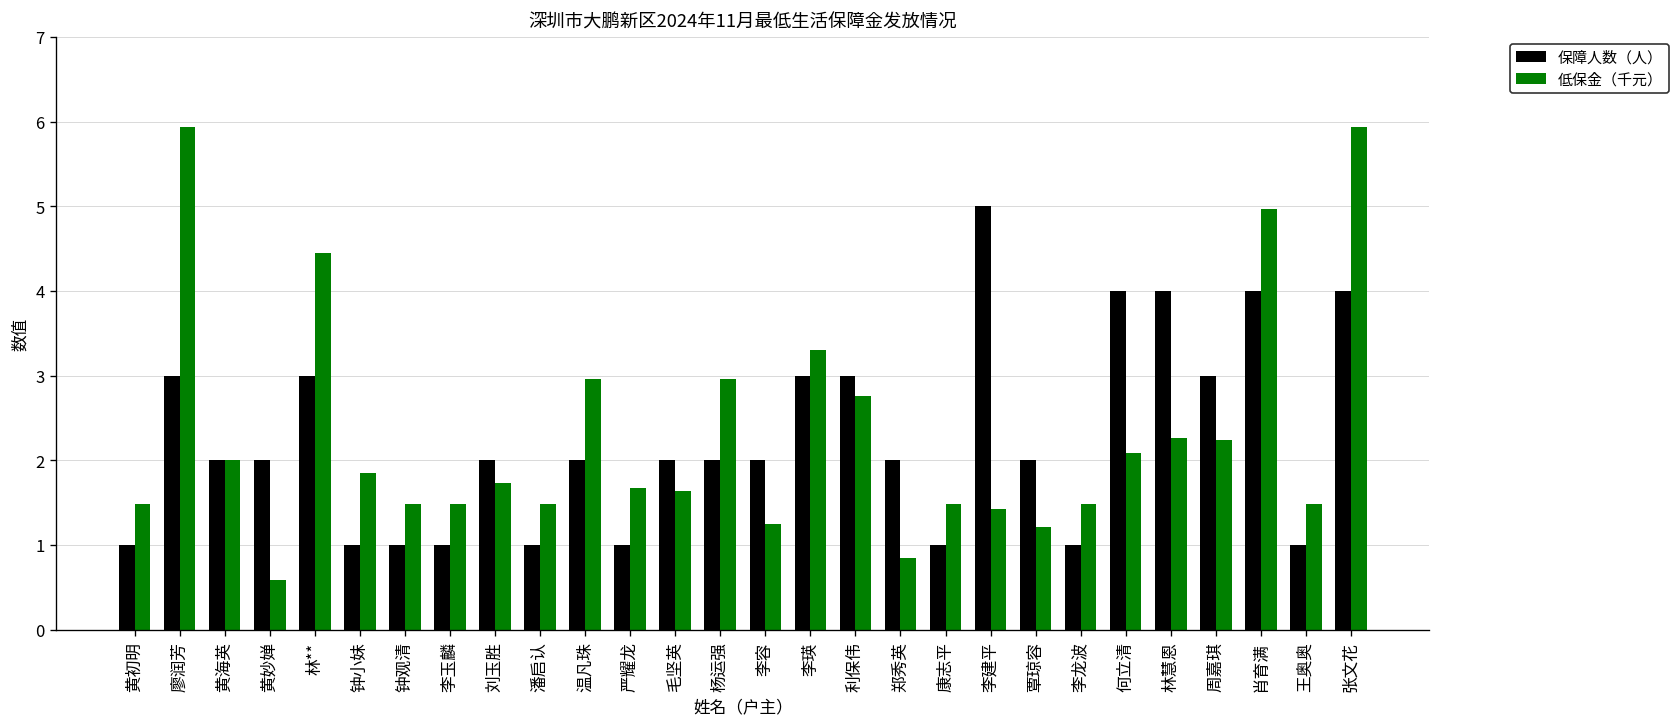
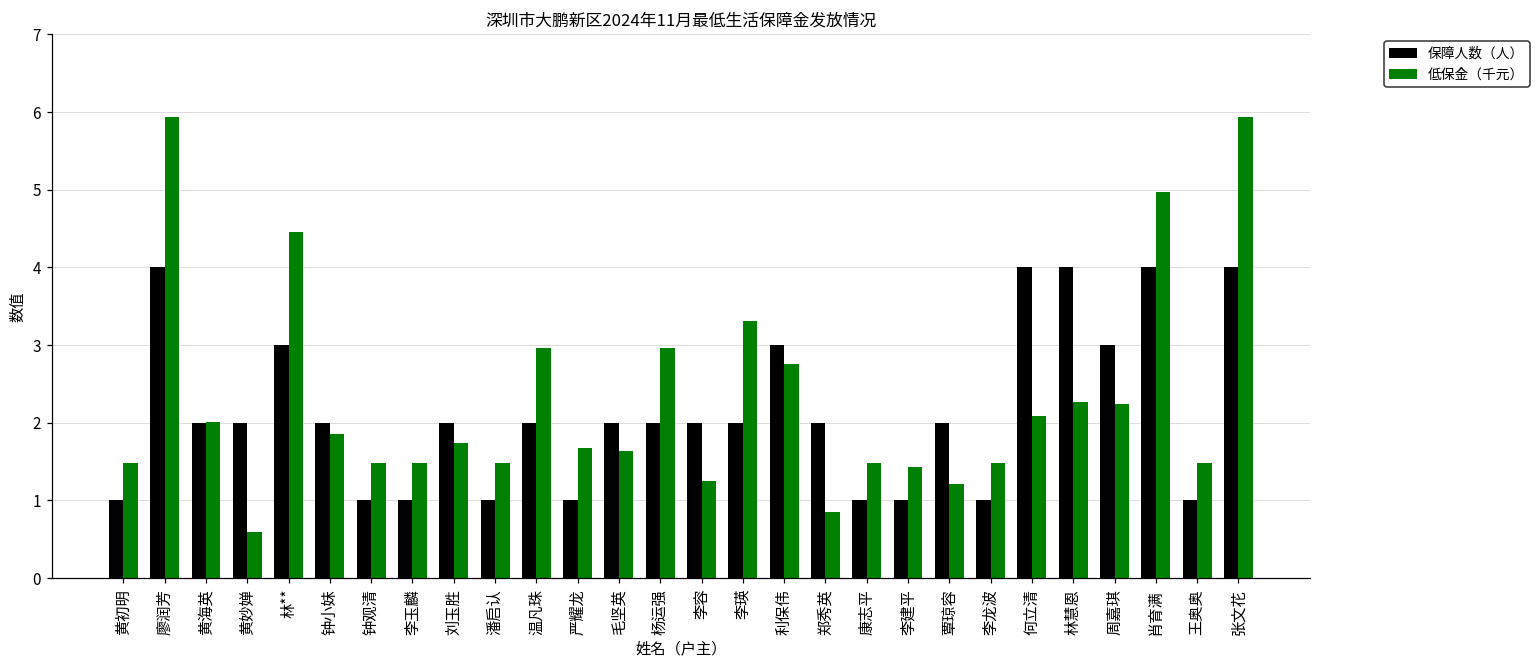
保障人数（人）, 廖润芳: 3 -> 4
保障人数（人）, 钟小妹: 1 -> 2
保障人数（人）, 李瑛: 3 -> 2
保障人数（人）, 李建平: 5 -> 1
